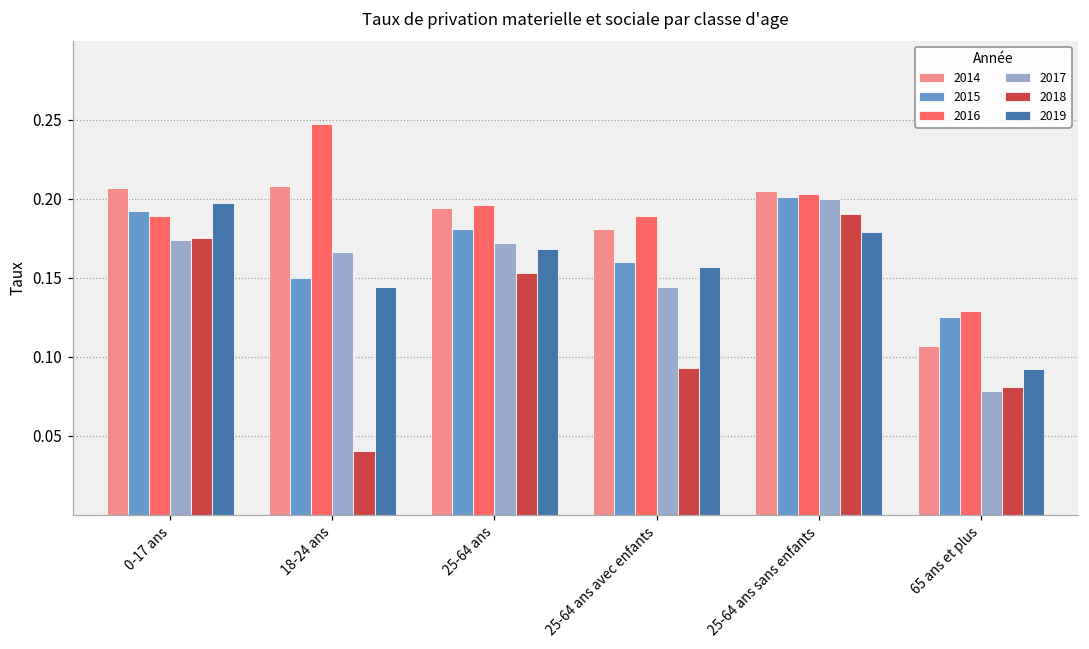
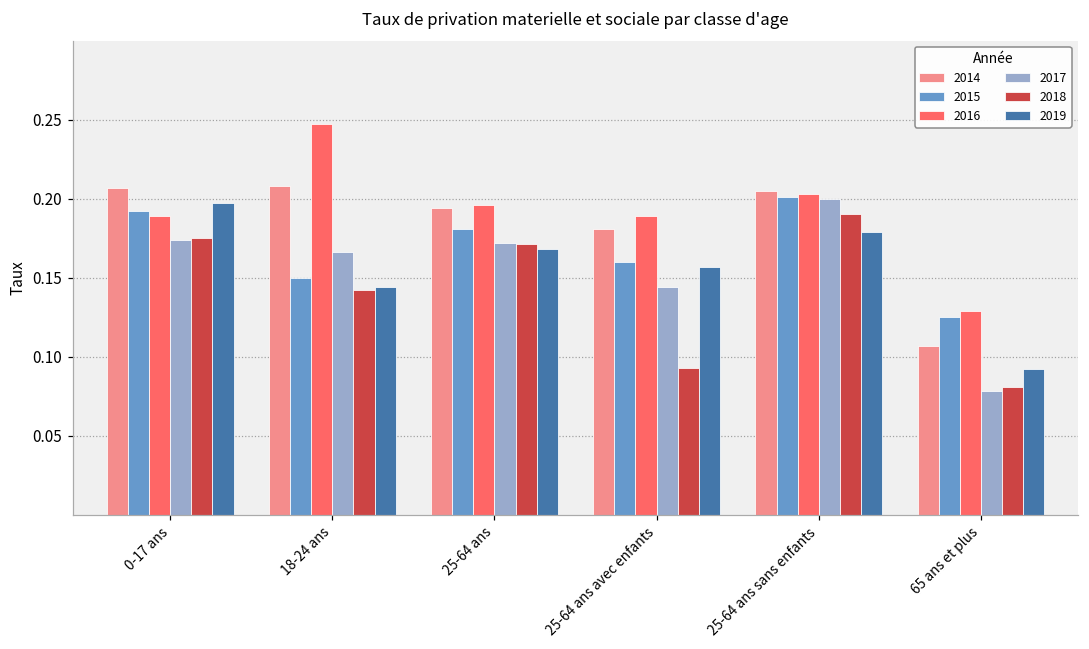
2018, 18-24 ans: 0.040 -> 0.142
2018, 25-64 ans: 0.153 -> 0.171
